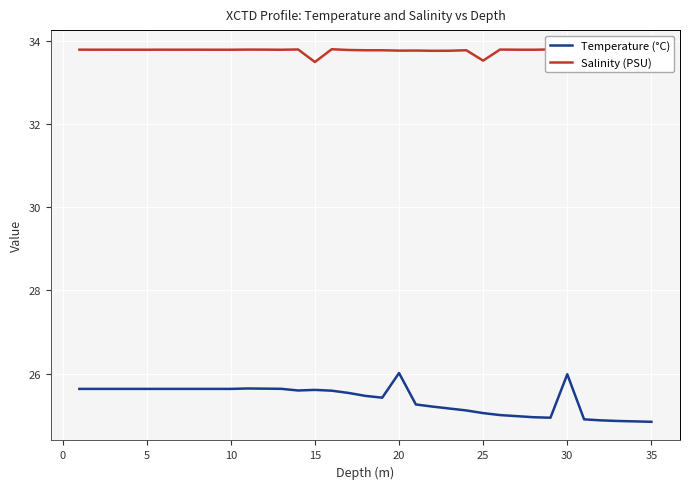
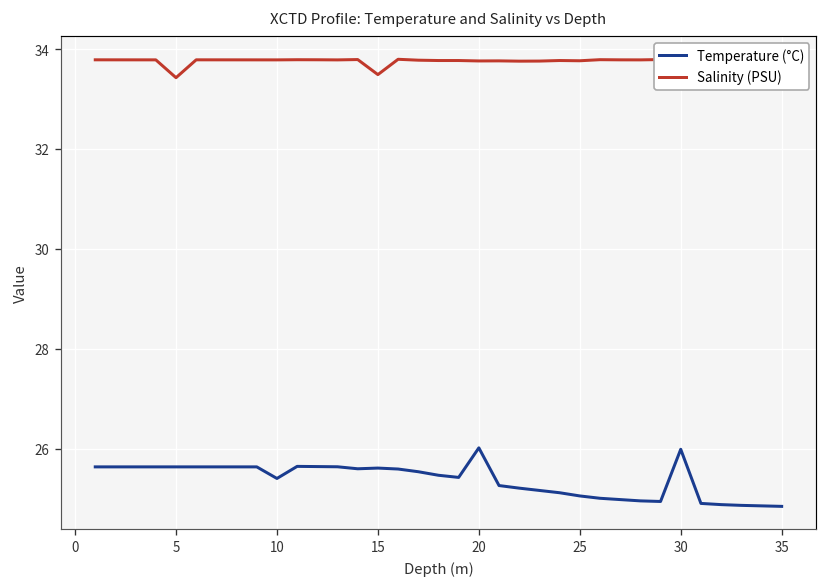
Salinity (PSU), 5: 33.8 -> 33.4
Temperature (°C), 10: 25.6 -> 25.4
Salinity (PSU), 25: 33.5 -> 33.8
